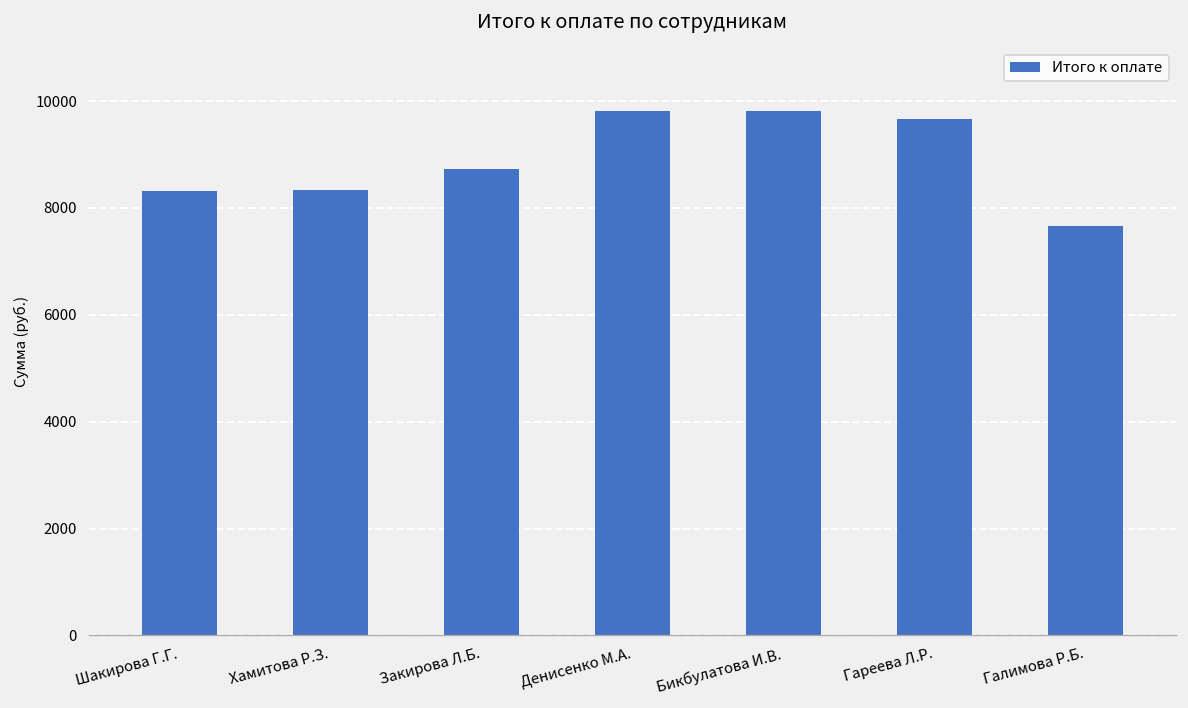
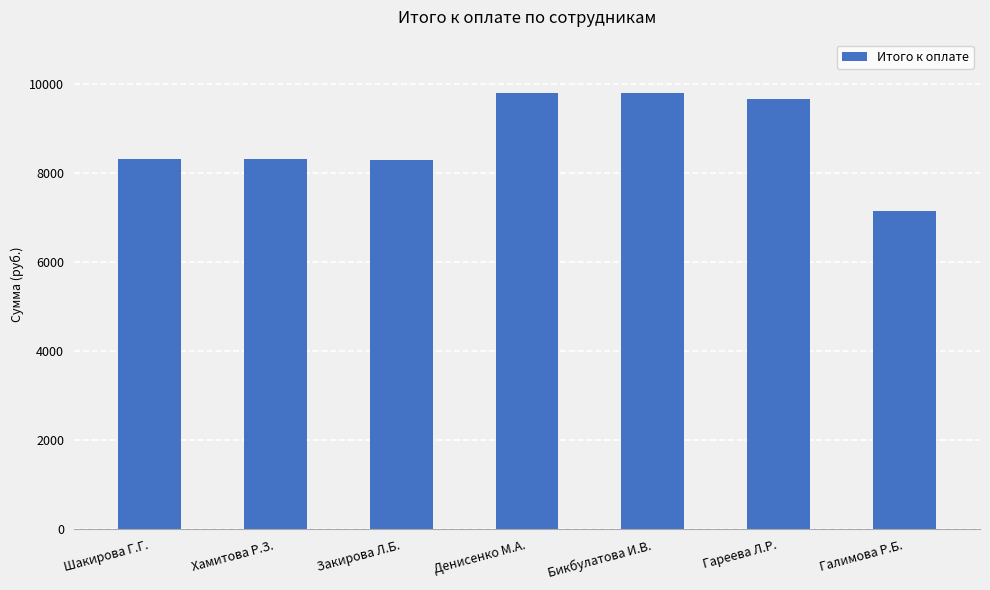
Закирова Л.Б.: 8700 -> 8300
Галимова Р.Б.: 7700 -> 7200
